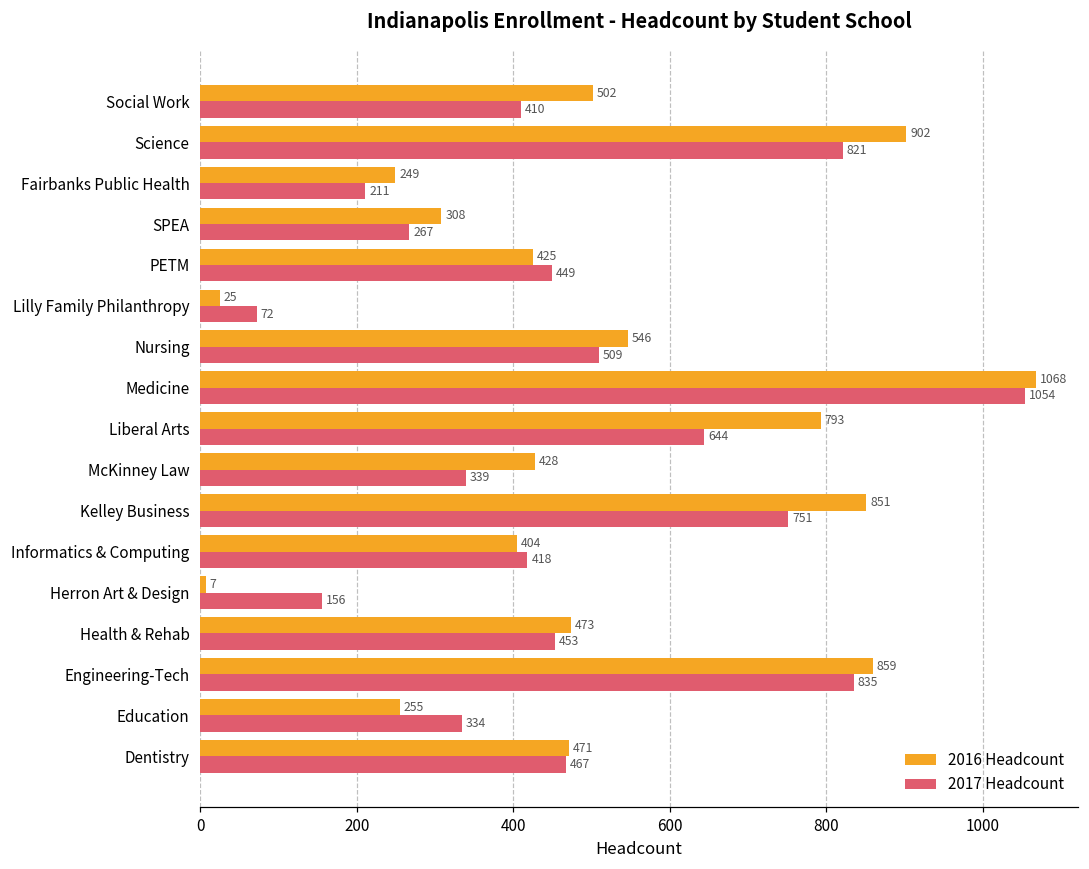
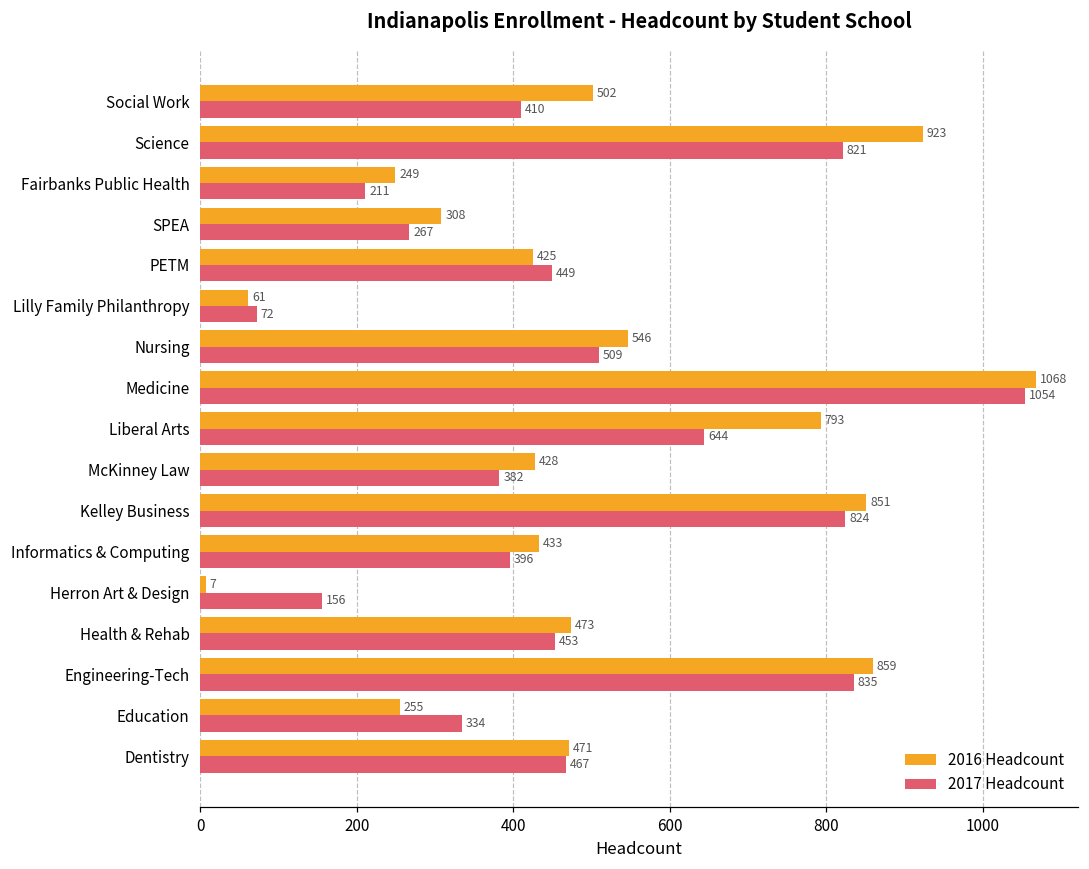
2016 Headcount, Science: 902 -> 923
2016 Headcount, Lilly Family Philanthropy: 25 -> 61
2017 Headcount, McKinney Law: 339 -> 382
2017 Headcount, Kelley Business: 751 -> 824
2016 Headcount, Informatics & Computing: 404 -> 433
2017 Headcount, Informatics & Computing: 418 -> 396
